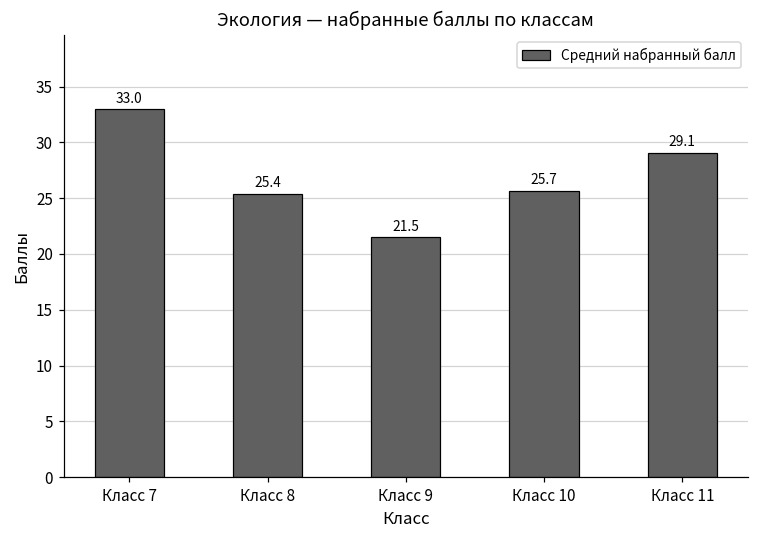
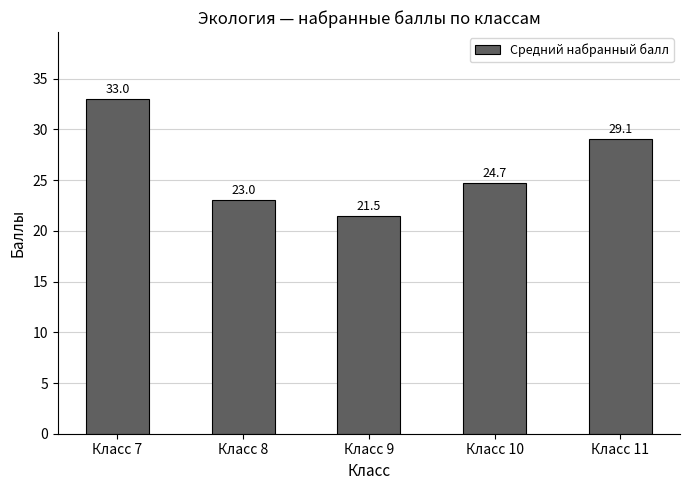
Класс 8: 25.4 -> 23.0
Класс 10: 25.7 -> 24.7
